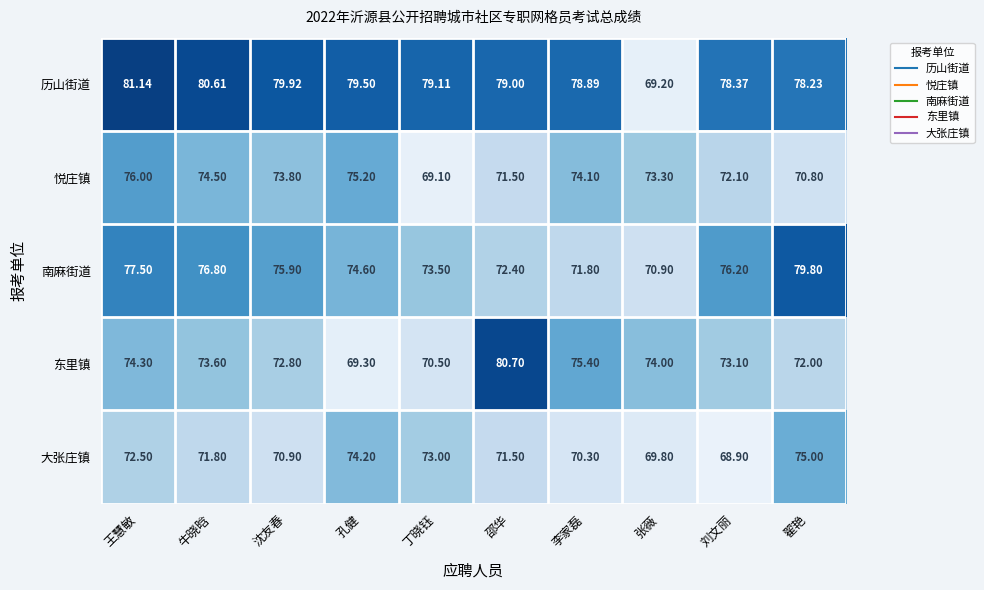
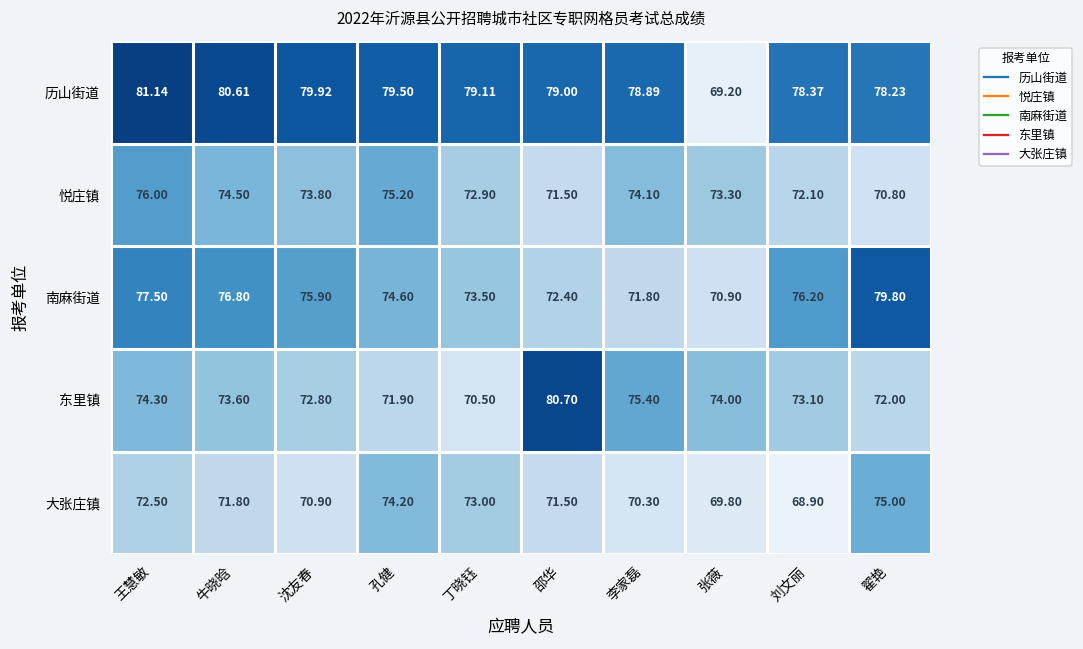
悦庄镇, 丁晓钰: 69.10 -> 72.90
东里镇, 孔健: 69.30 -> 71.90
